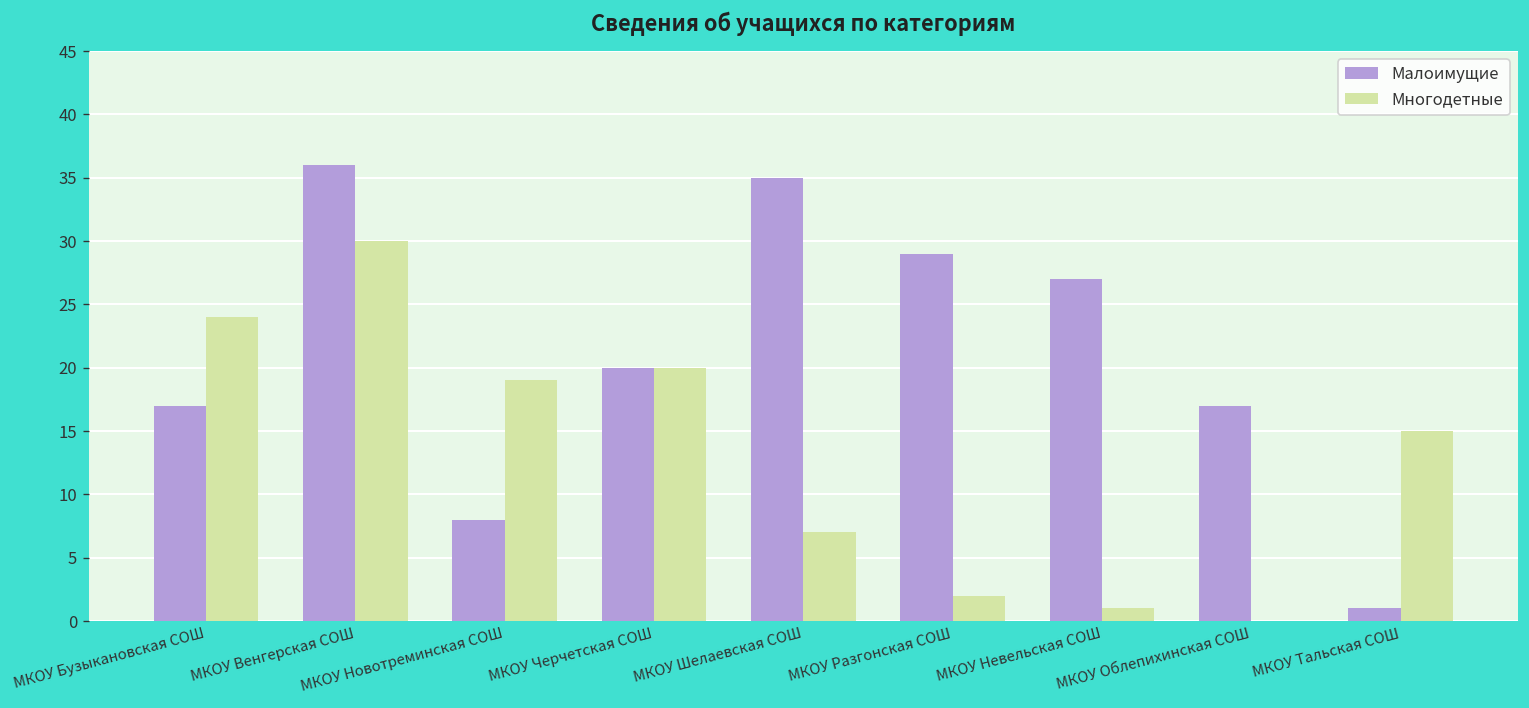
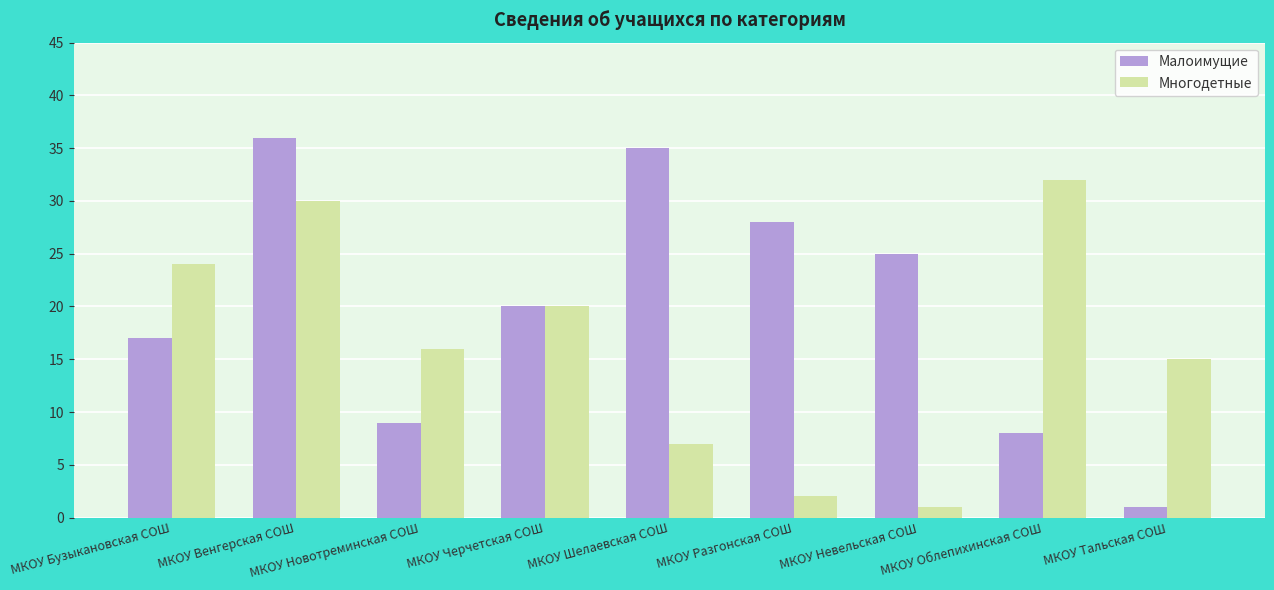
Малоимущие, МКОУ Новотреминская СОШ: 8 -> 9
Многодетные, МКОУ Новотреминская СОШ: 19 -> 16
Малоимущие, МКОУ Разгонская СОШ: 29 -> 28
Малоимущие, МКОУ Невельская СОШ: 27 -> 25
Малоимущие, МКОУ Облепихинская СОШ: 17 -> 8
Многодетные, МКОУ Облепихинская СОШ: 0 -> 32
